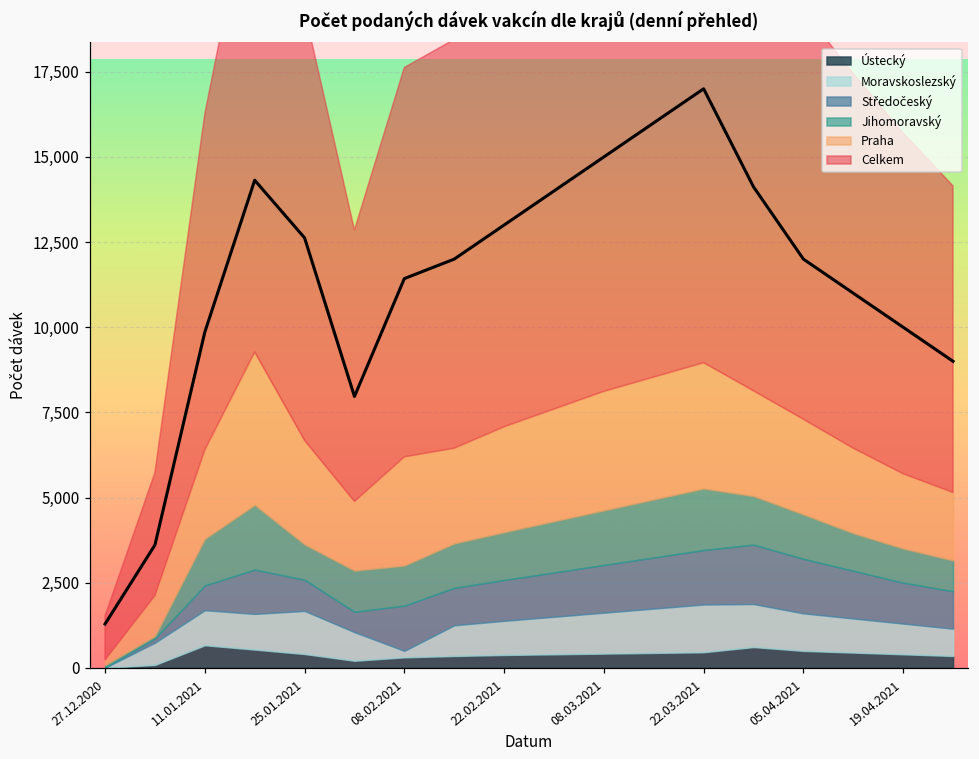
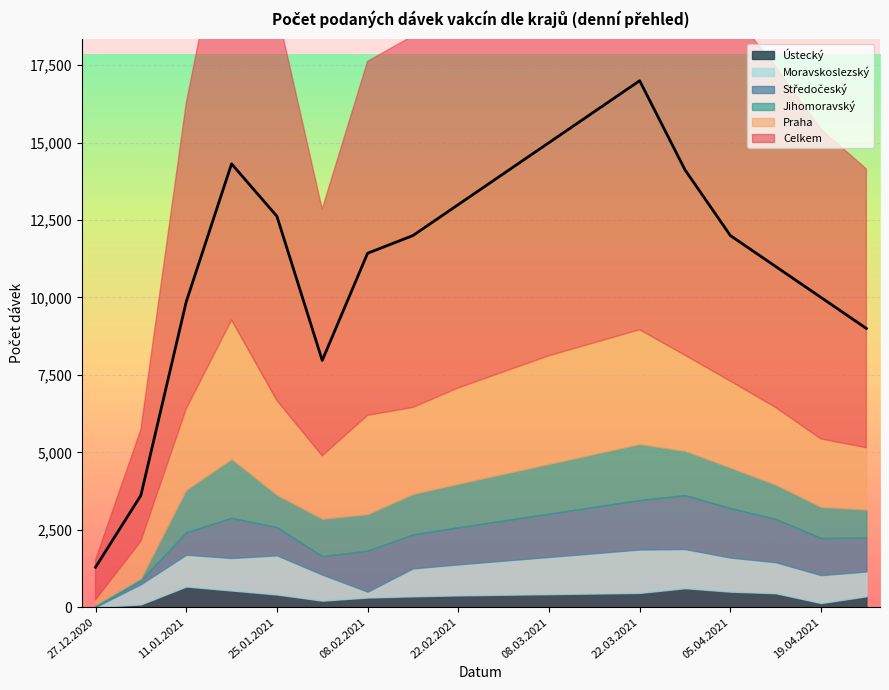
Ústecký, 19.04.2021: 400 -> 100
